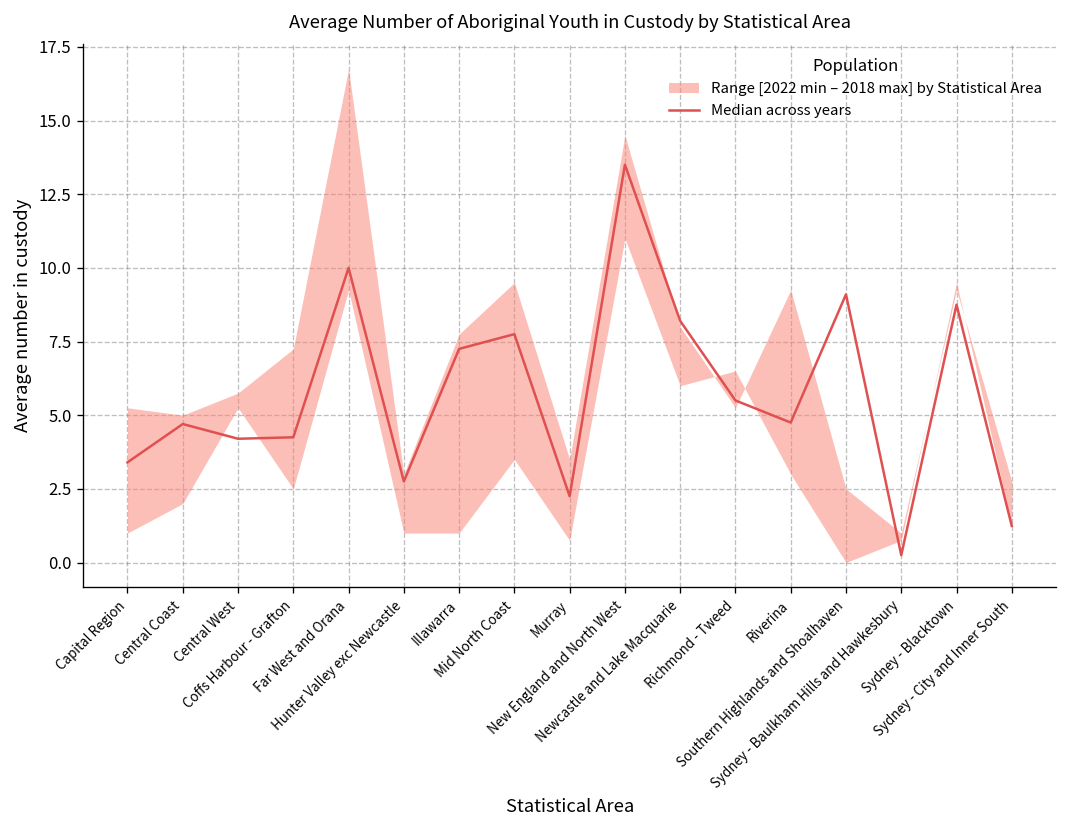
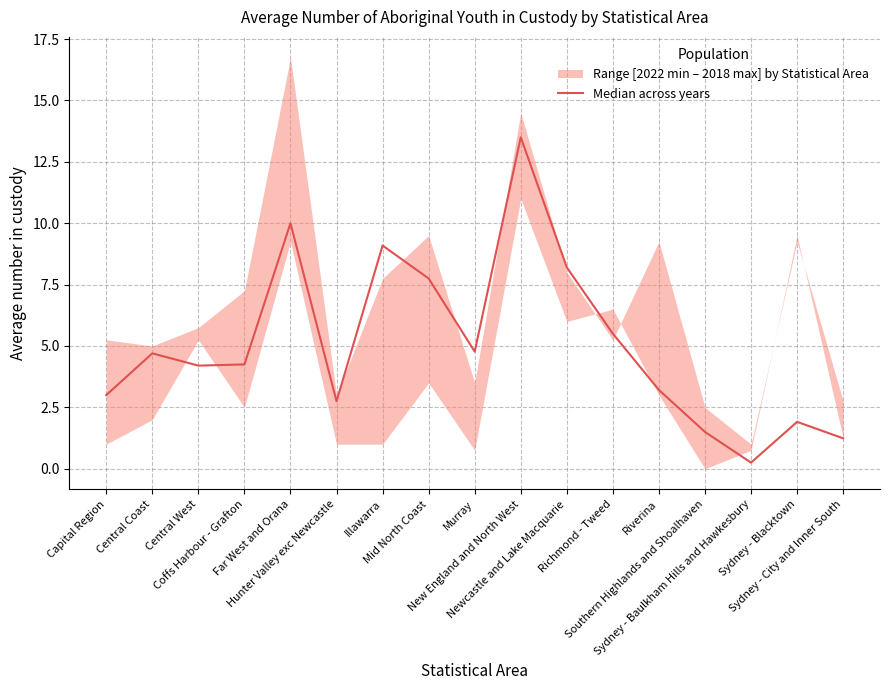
Median across years, Capital Region: 3.4 -> 3.0
Median across years, Illawarra: 7.3 -> 9.1
Median across years, Murray: 2.3 -> 4.8
Median across years, Riverina: 4.8 -> 3.2
Median across years, Southern Highlands and Shoalhaven: 9.1 -> 1.5
Median across years, Sydney - Blacktown: 8.8 -> 1.9
